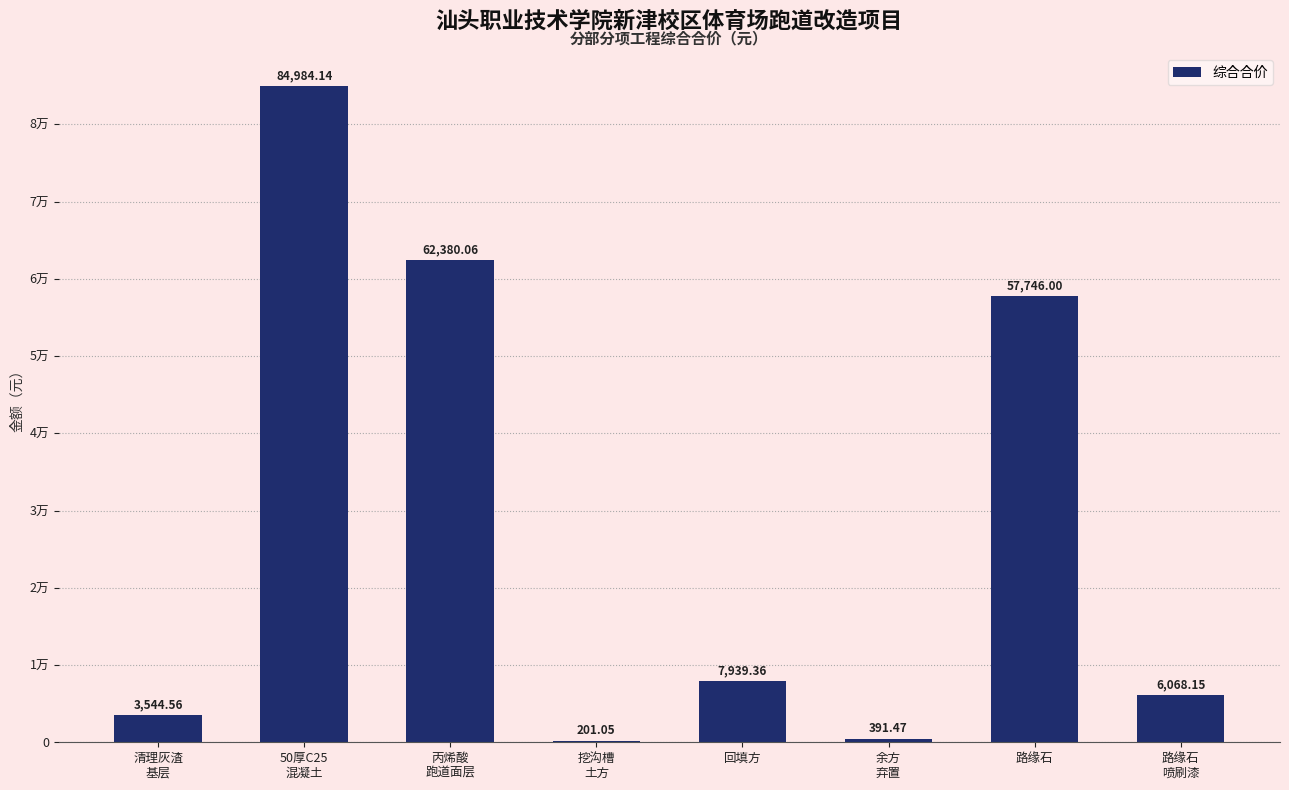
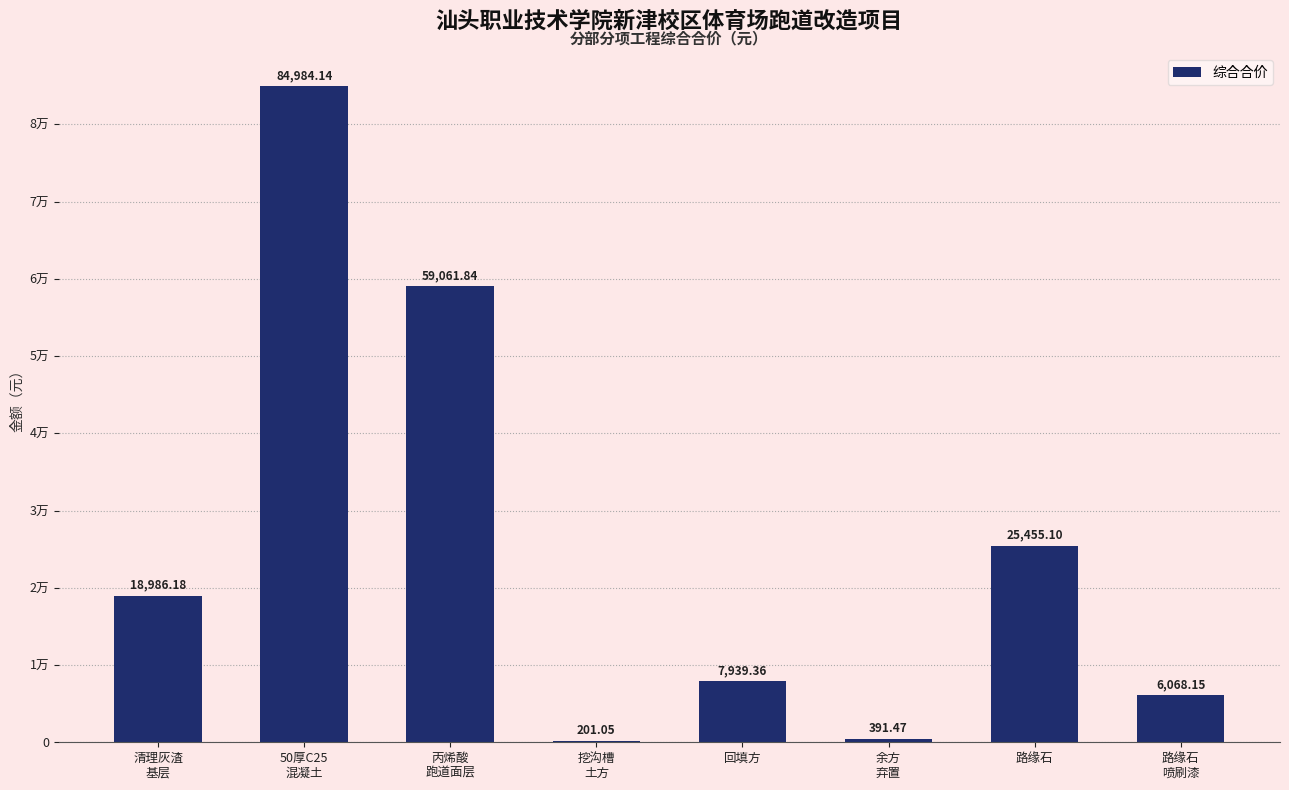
清理灰渣 基层: 3,544.56 -> 18,986.18
丙烯酸 跑道面层: 62,380.06 -> 59,061.84
路缘石: 57,746.00 -> 25,455.10
